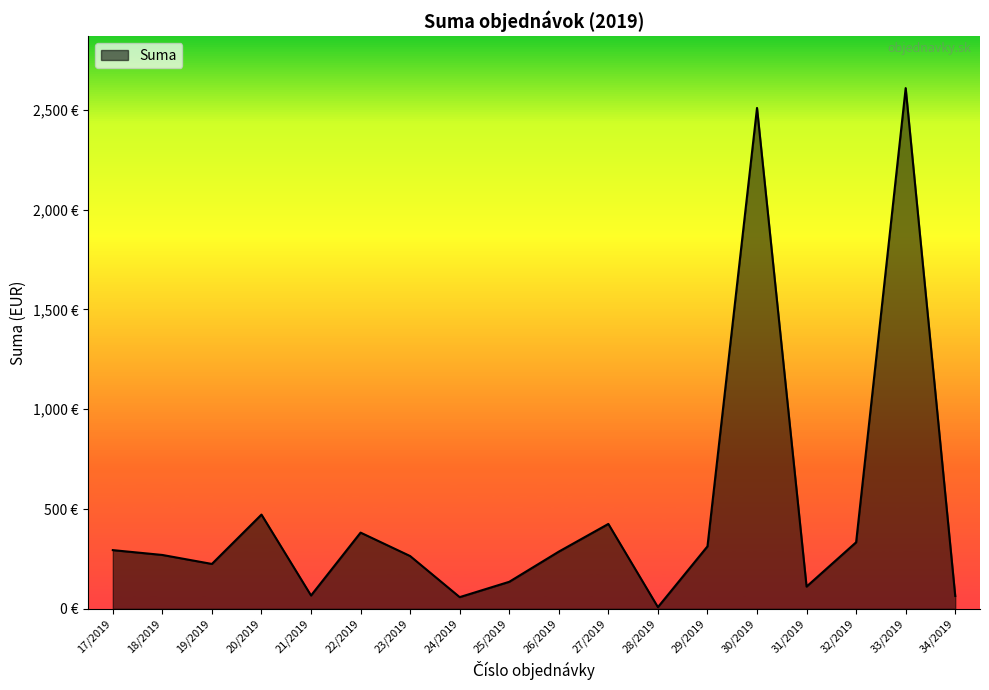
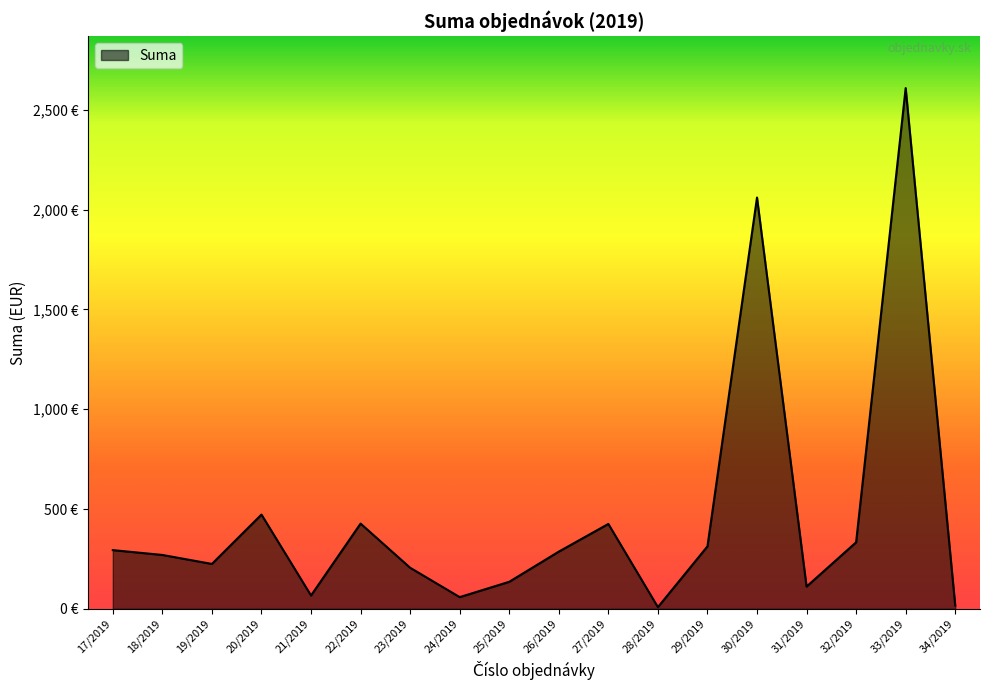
22/2019: 380 € -> 430 €
23/2019: 260 € -> 210 €
30/2019: 2,510 € -> 2,060 €
34/2019: 60 € -> 20 €
